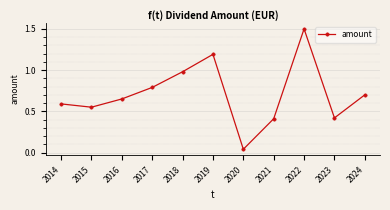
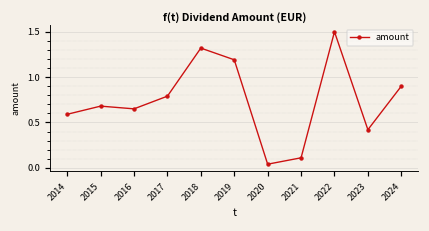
2015: 0.6 -> 0.7
2018: 1.0 -> 1.3
2021: 0.4 -> 0.1
2024: 0.7 -> 0.9
